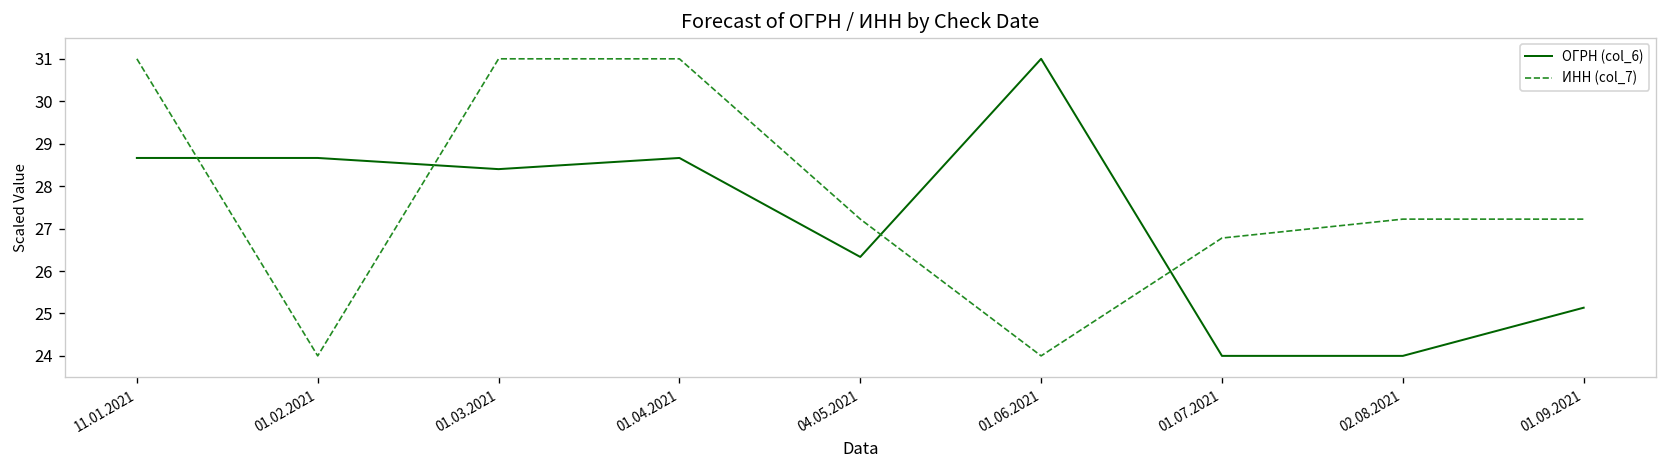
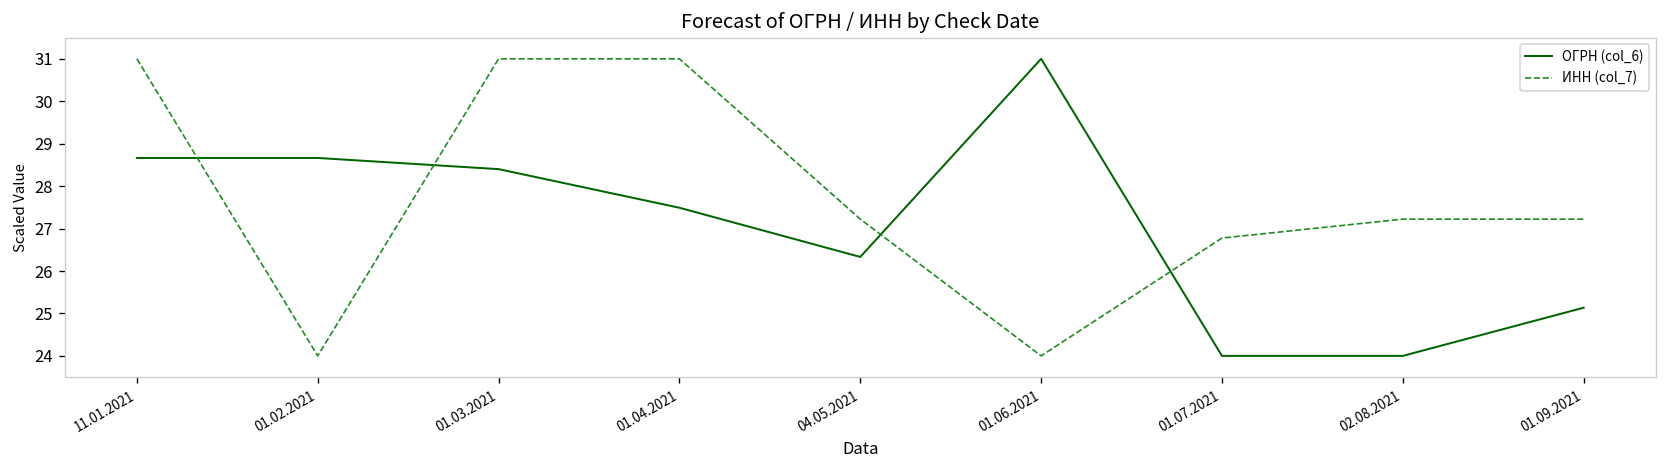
ОГРН (col_6), 01.04.2021: 28.7 -> 27.5
